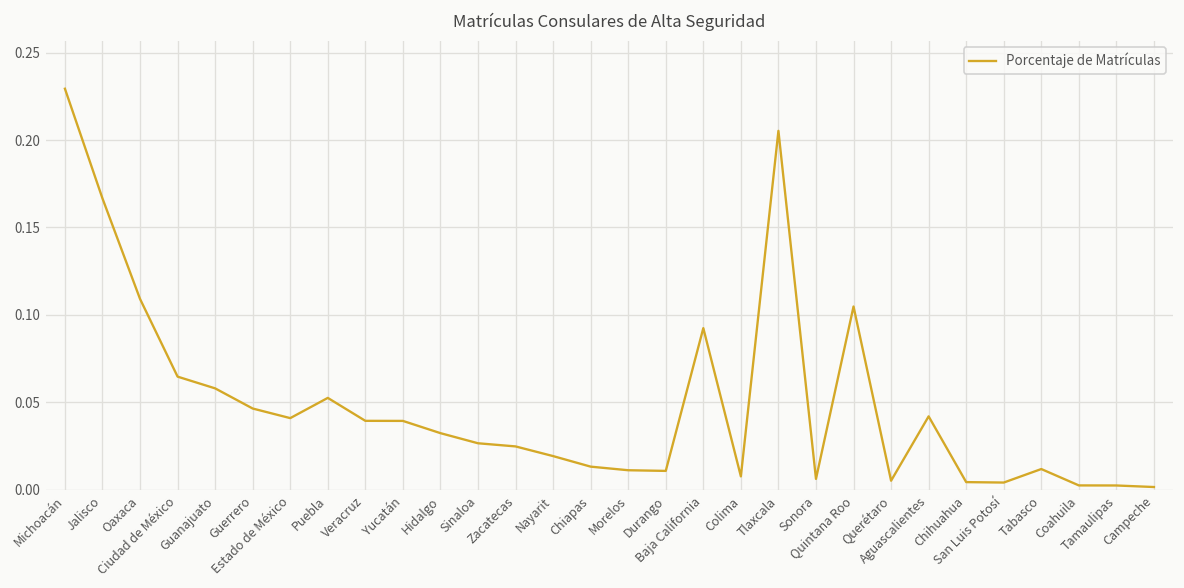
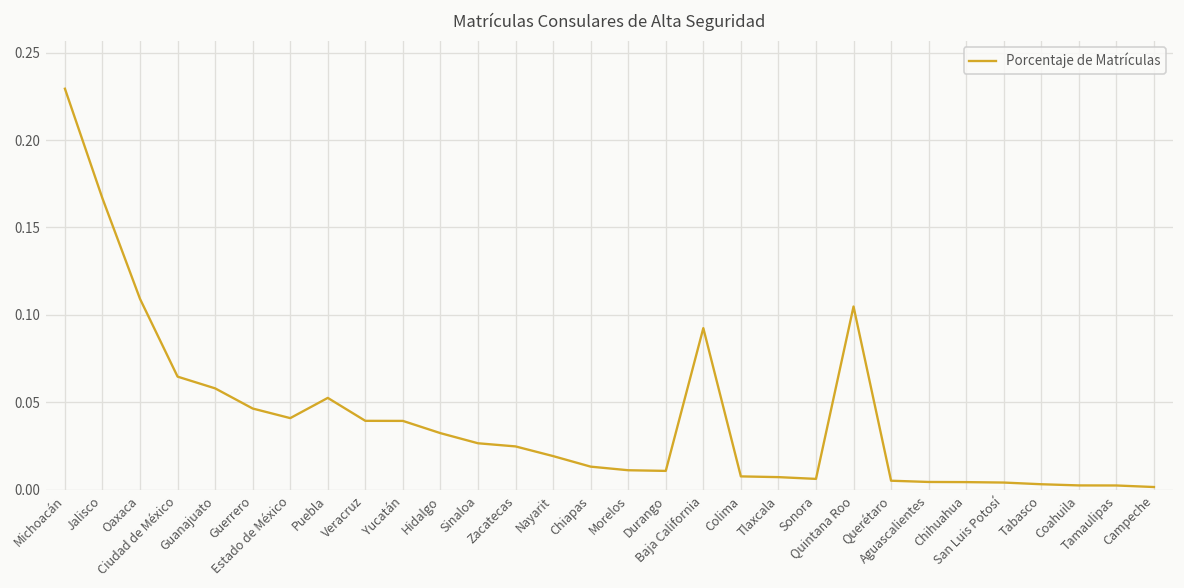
Tlaxcala: 0.205 -> 0.007
Aguascalientes: 0.042 -> 0.004
Tabasco: 0.012 -> 0.003
